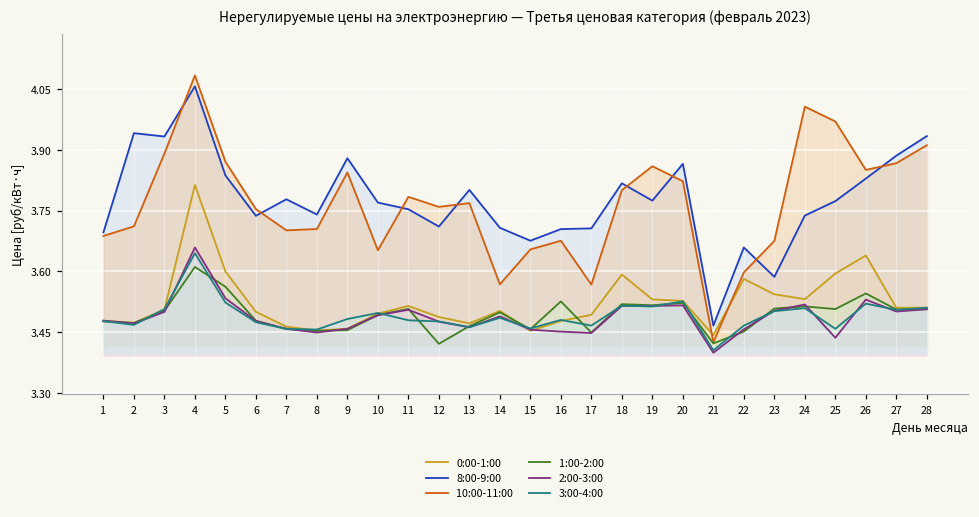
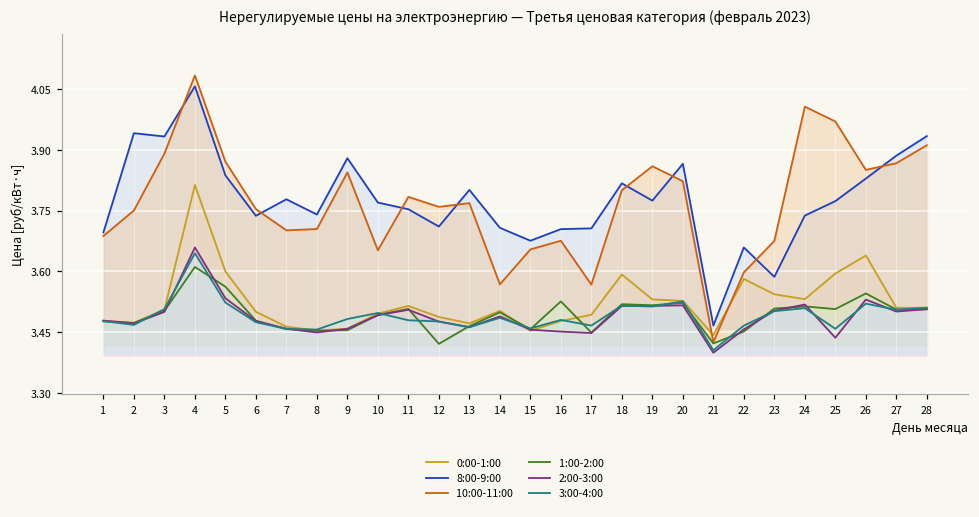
10:00-11:00, 2: 3.71 -> 3.75
